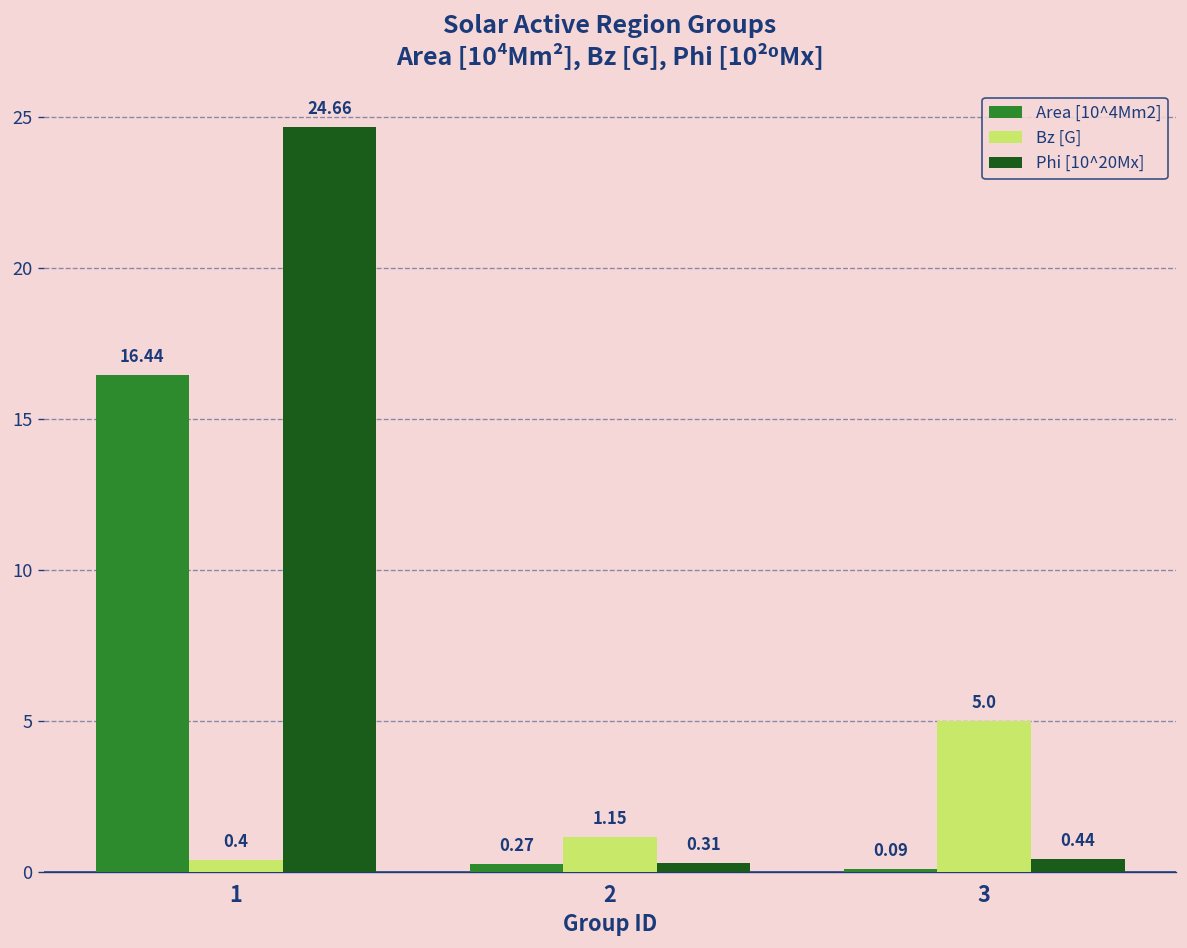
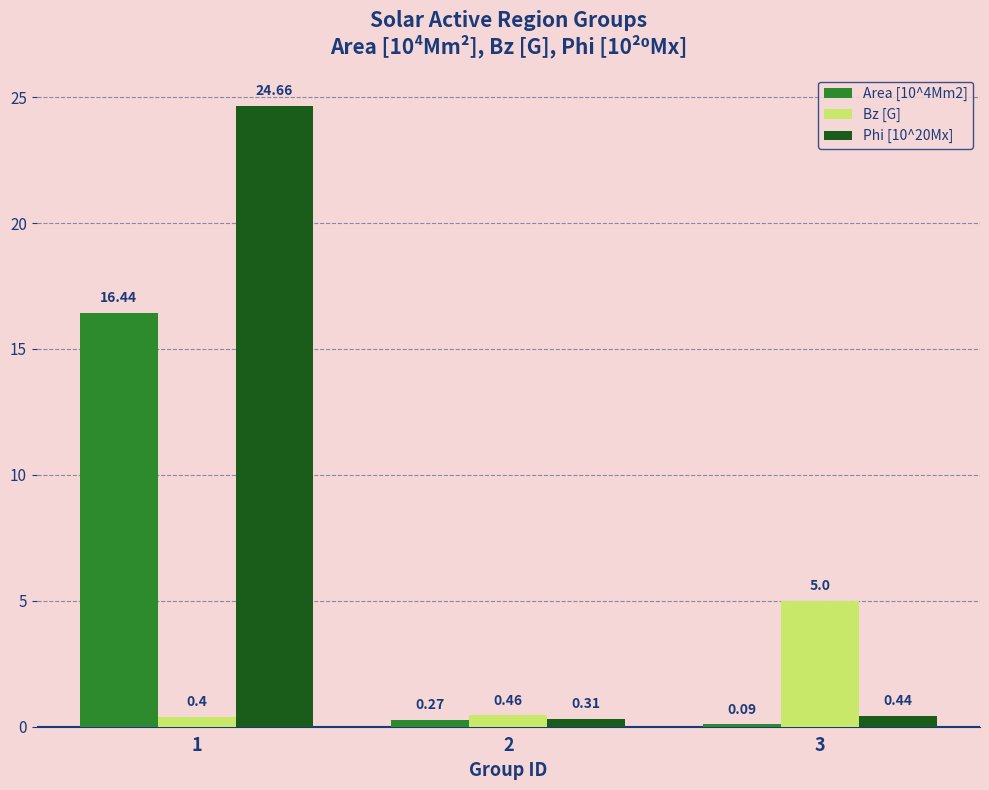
Bz [G], 2: 1.15 -> 0.46
